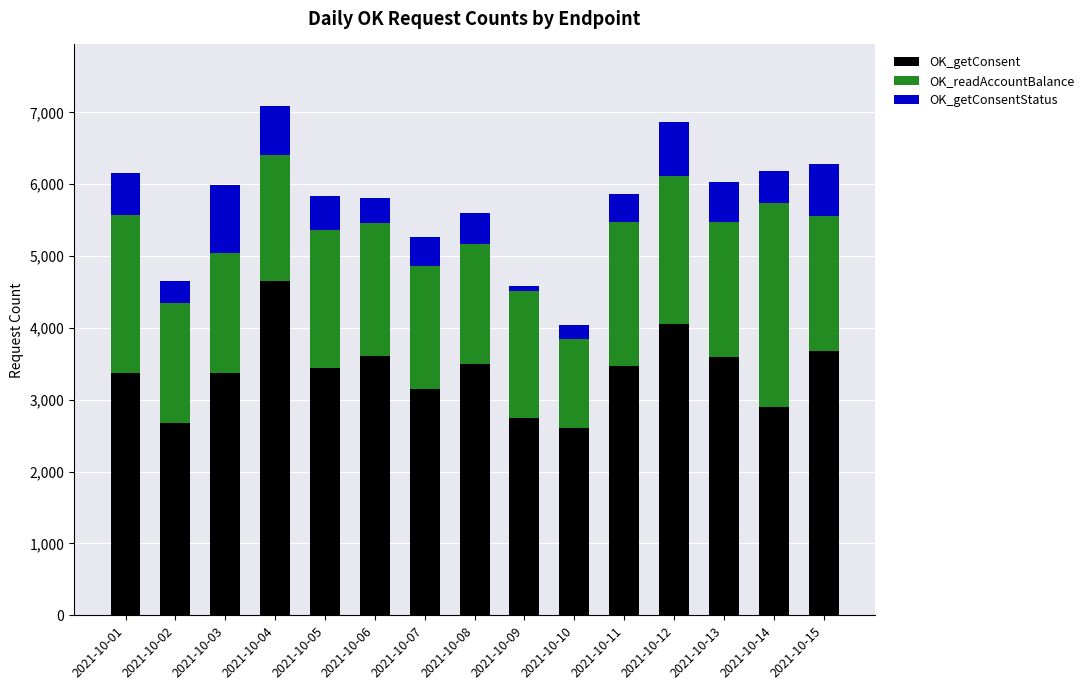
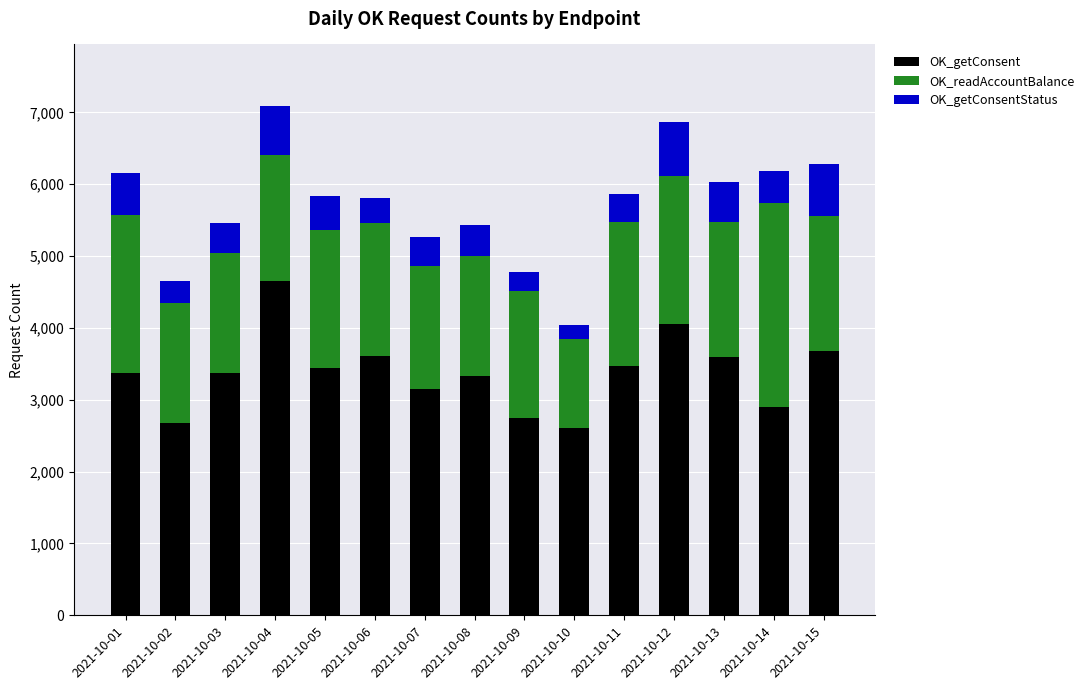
OK_getConsentStatus, 2021-10-03: 1,000 -> 400
OK_getConsent, 2021-10-08: 3,500 -> 3,300
OK_getConsentStatus, 2021-10-09: 100 -> 300
